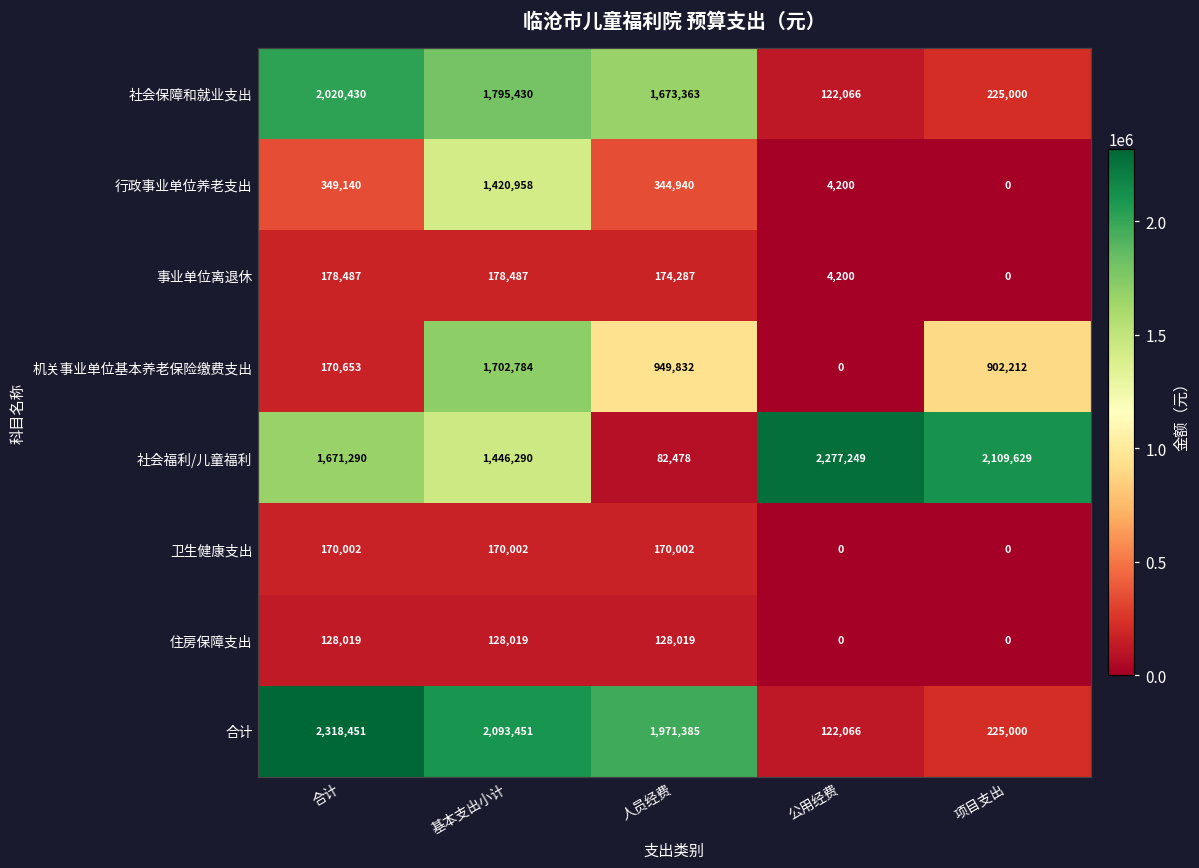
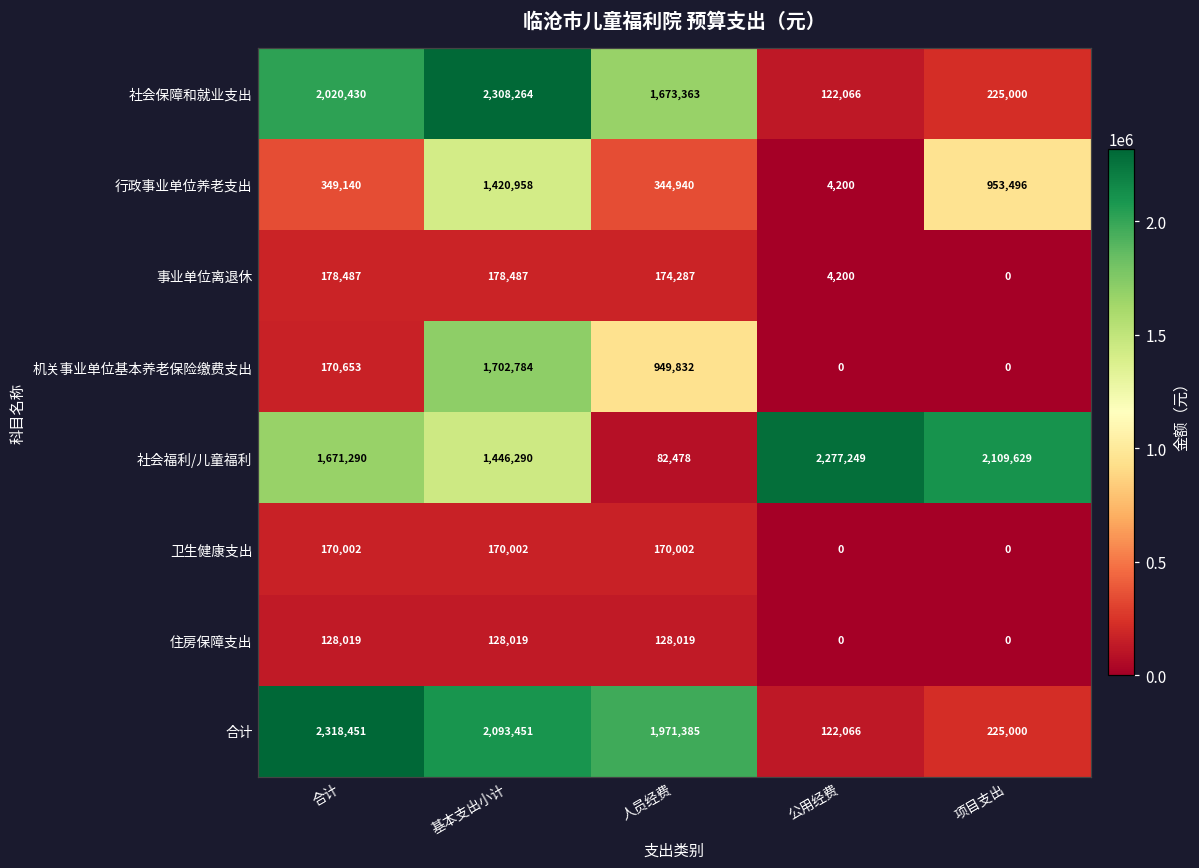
社会保障和就业支出, 基本支出小计: 1,795,430 -> 2,308,264
行政事业单位养老支出, 项目支出: 0 -> 953,496
机关事业单位基本养老保险缴费支出, 项目支出: 902,212 -> 0
